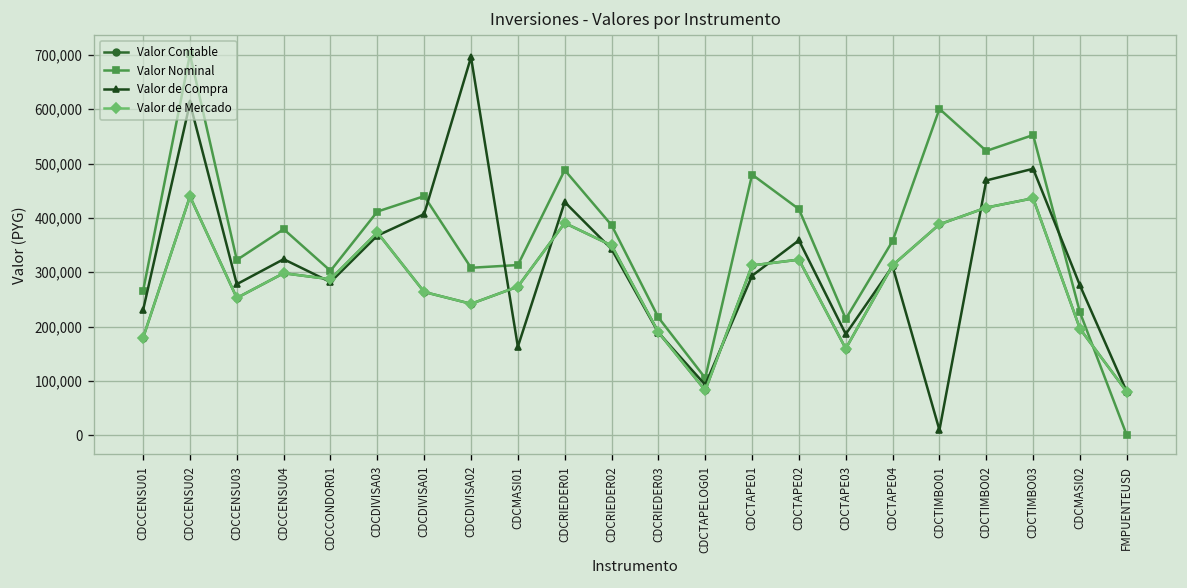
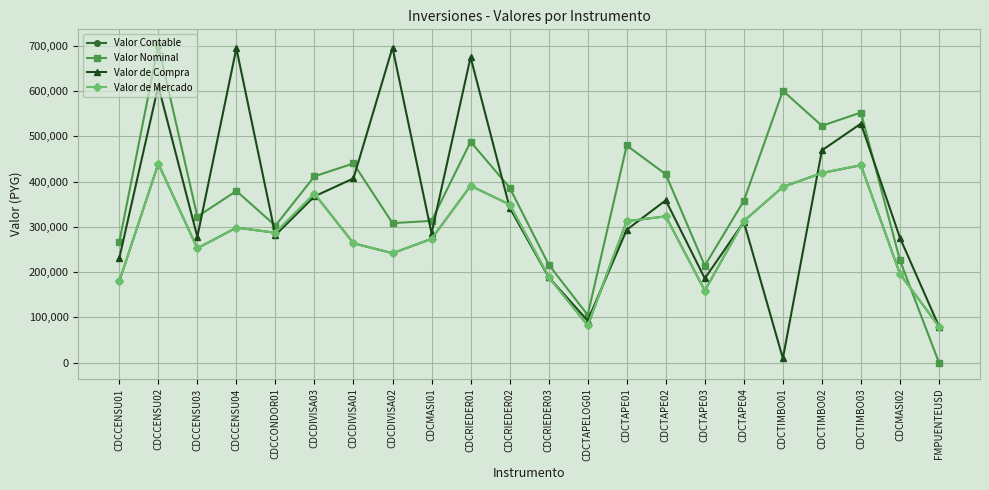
Valor de Compra, CDCCENSU04: 320,000 -> 690,000
Valor de Compra, CDCMASI01: 160,000 -> 290,000
Valor de Compra, CDCRIEDER01: 430,000 -> 670,000
Valor de Compra, CDCTIMBO03: 490,000 -> 530,000
